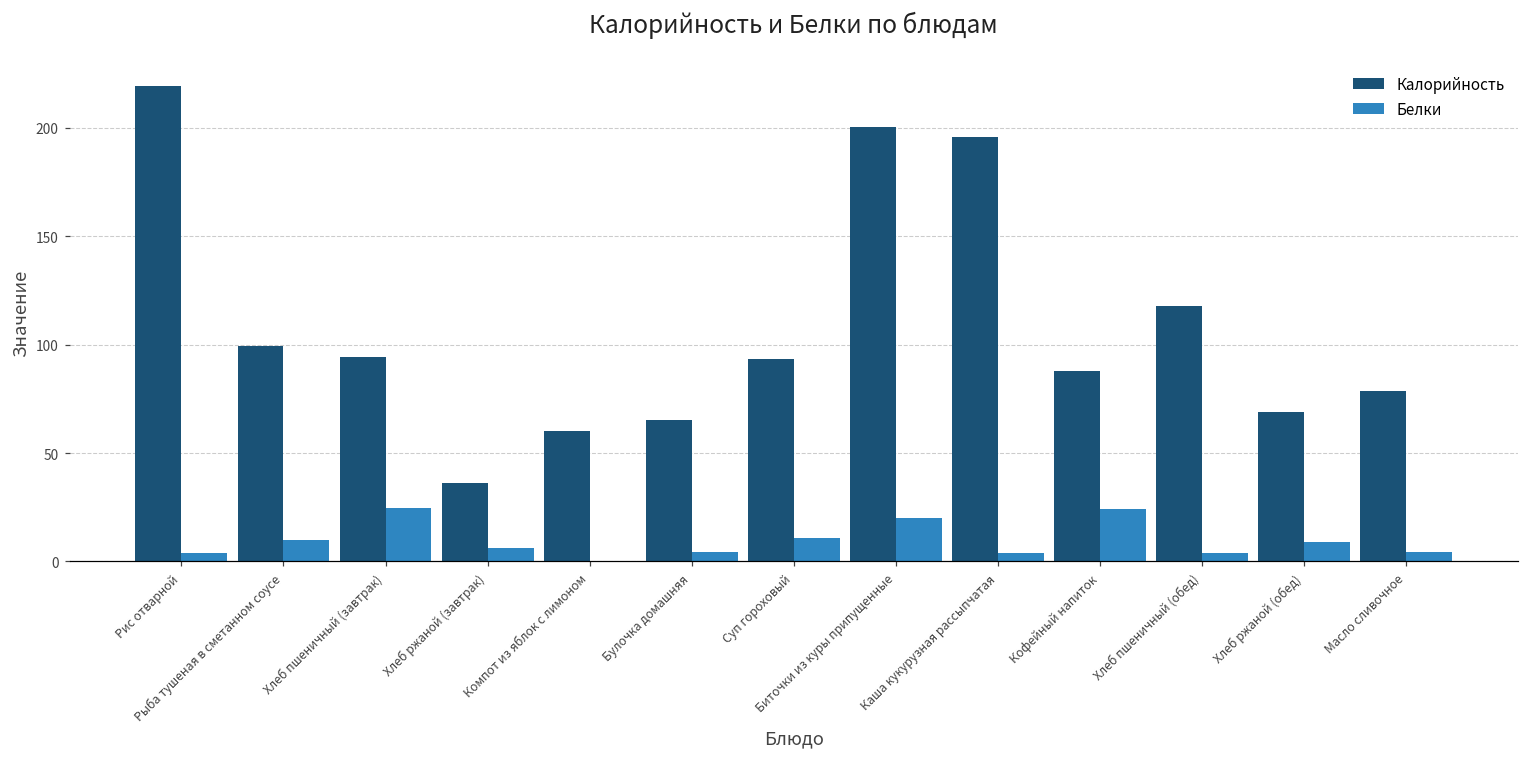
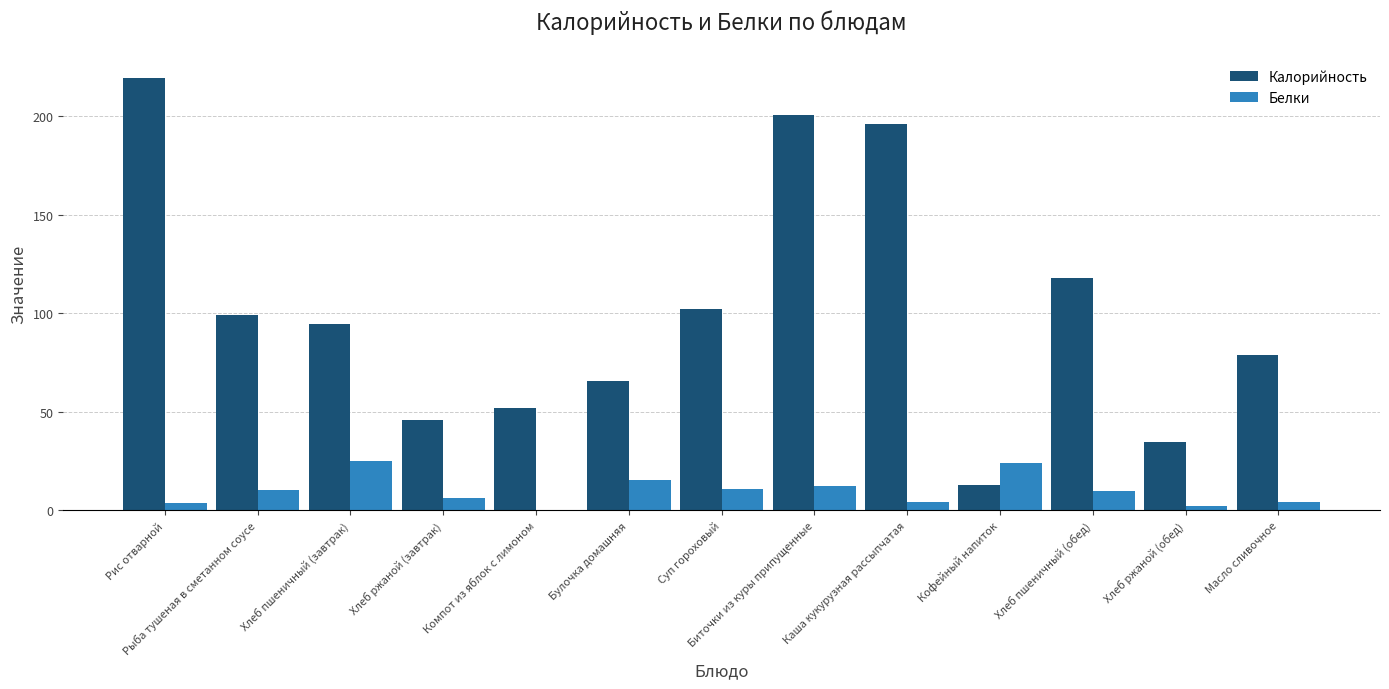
Калорийность, Хлеб ржаной (завтрак): 36 -> 46
Калорийность, Компот из яблок с лимоном: 60 -> 52
Белки, Булочка домашняя: 4 -> 15
Калорийность, Суп гороховый: 93 -> 102
Белки, Биточки из куры припущенные: 20 -> 12
Калорийность, Кофейный напиток: 88 -> 13
Белки, Хлеб пшеничный (обед): 4 -> 10
Калорийность, Хлеб ржаной (обед): 69 -> 35
Белки, Хлеб ржаной (обед): 9 -> 2
